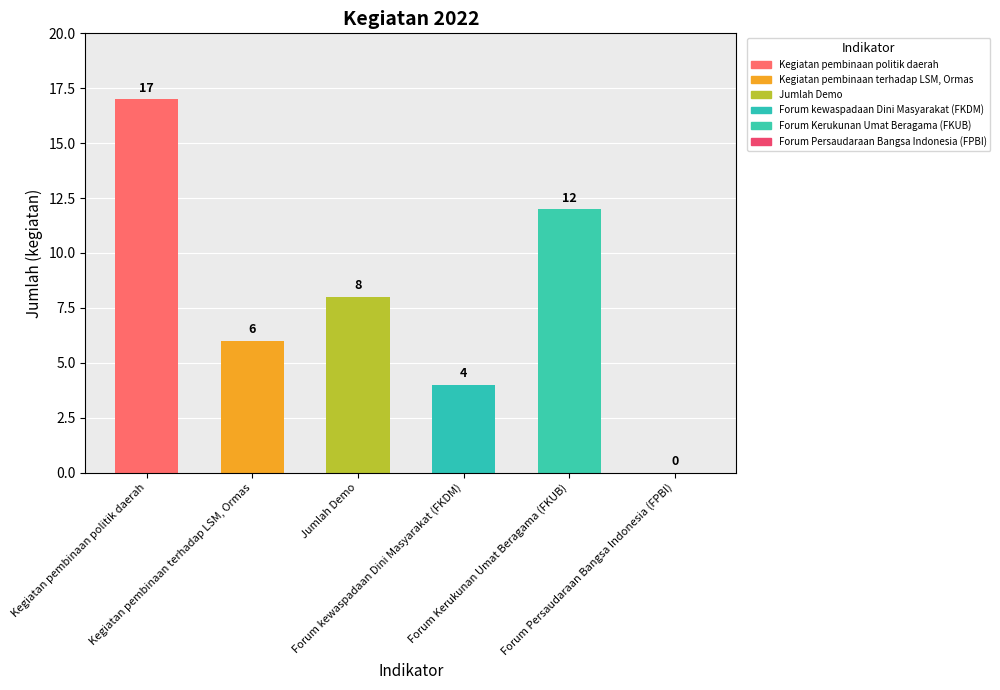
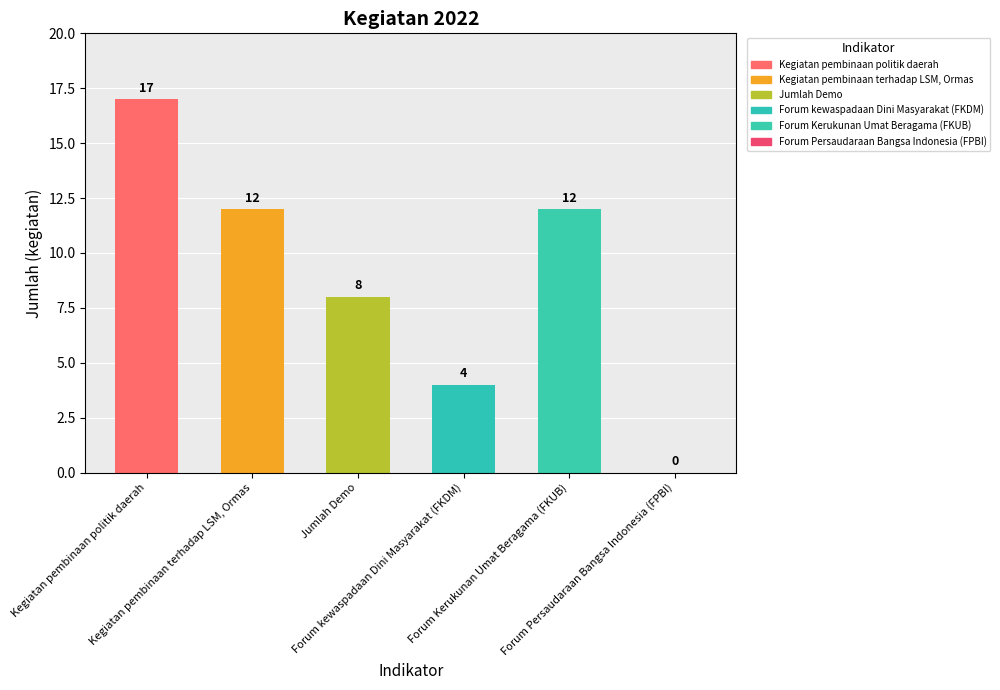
Kegiatan pembinaan terhadap LSM, Ormas: 6 -> 12
